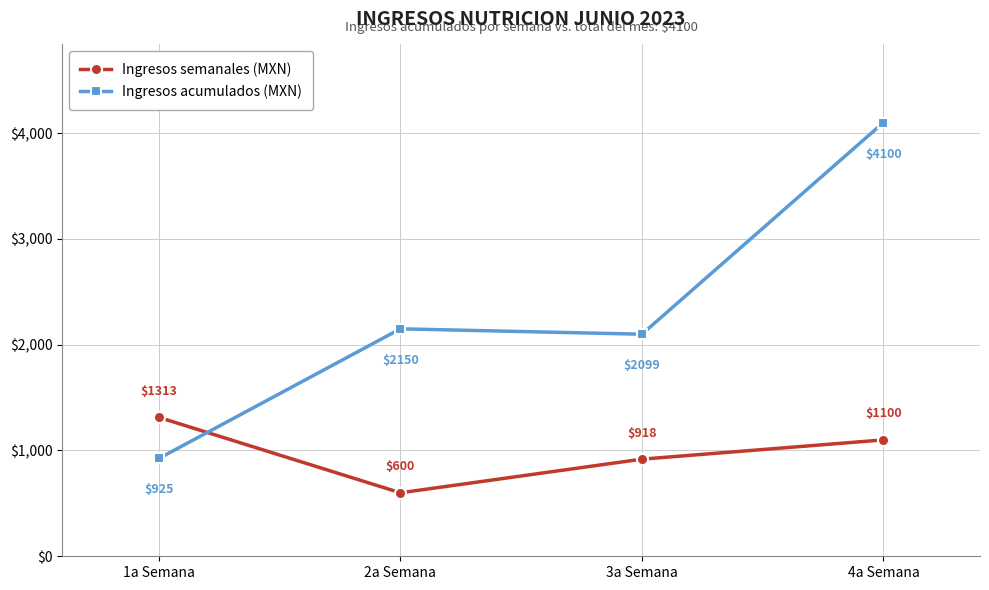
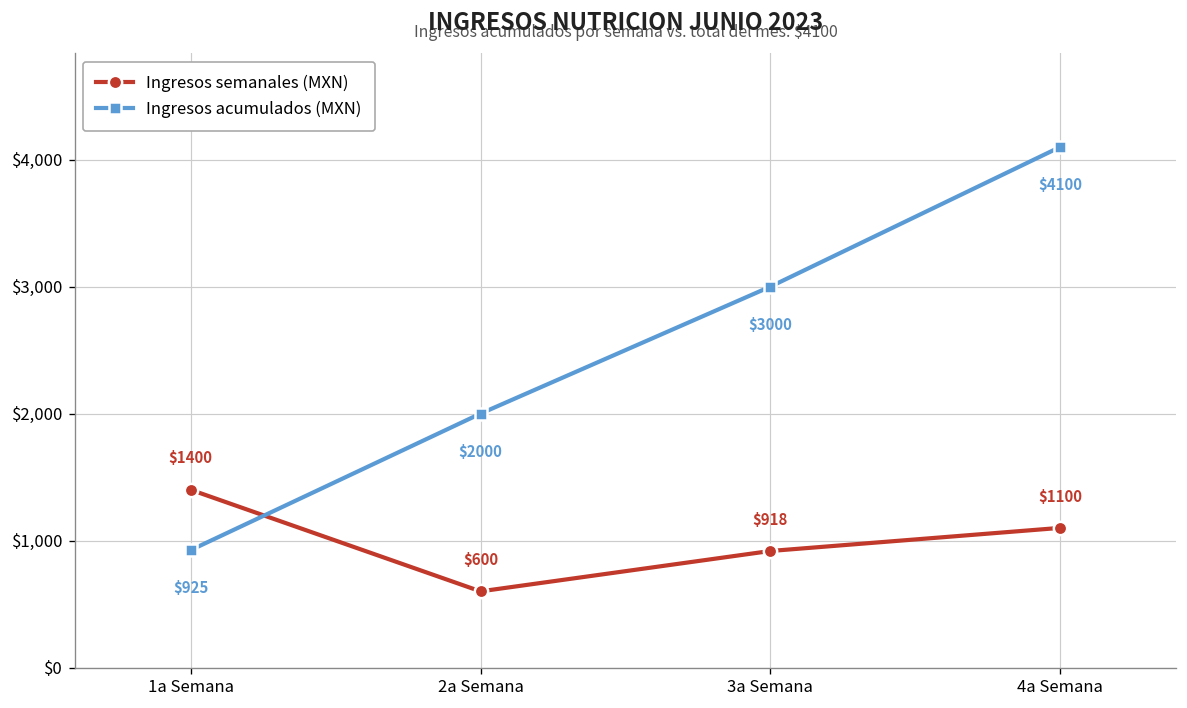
Ingresos semanales (MXN), 1a Semana: $1313 -> $1400
Ingresos acumulados (MXN), 2a Semana: $2150 -> $2000
Ingresos acumulados (MXN), 3a Semana: $2099 -> $3000
